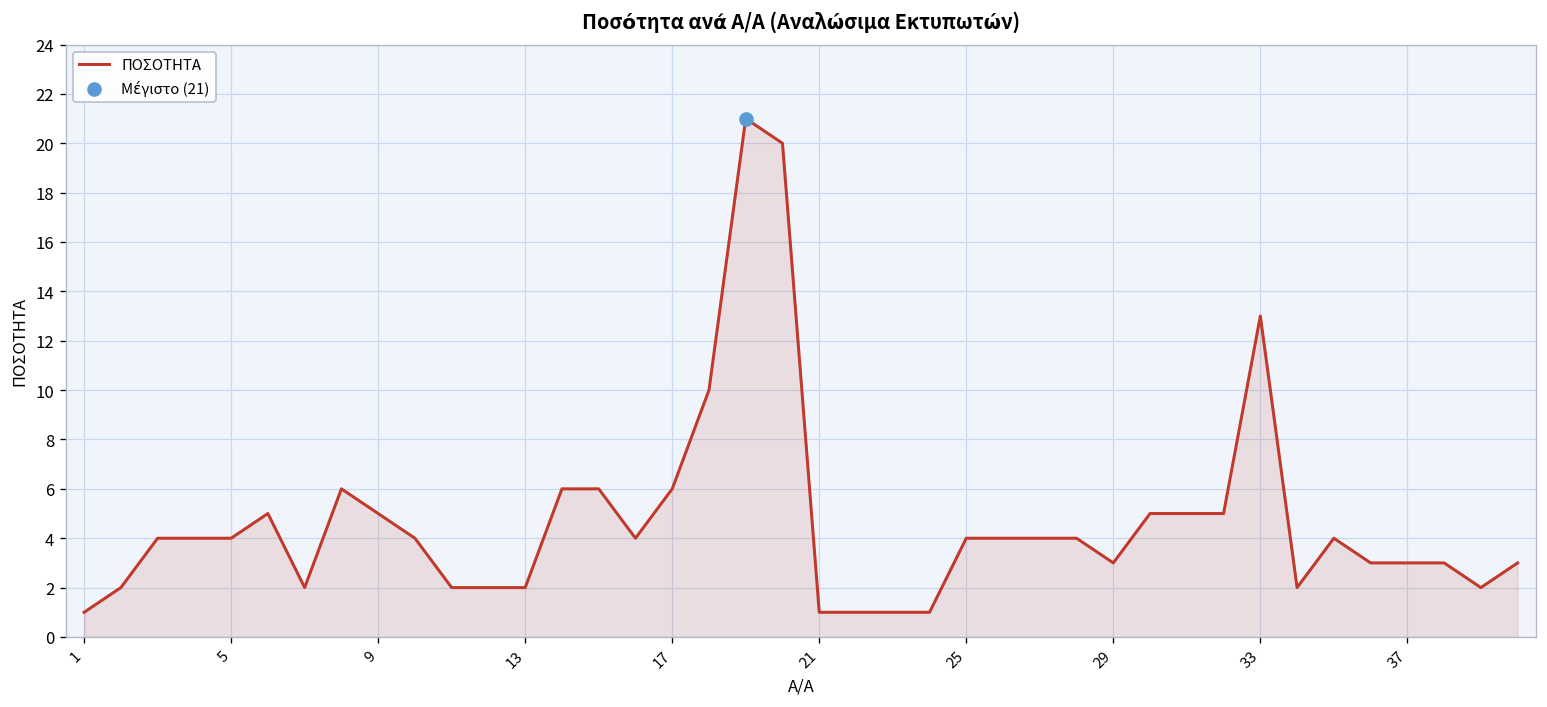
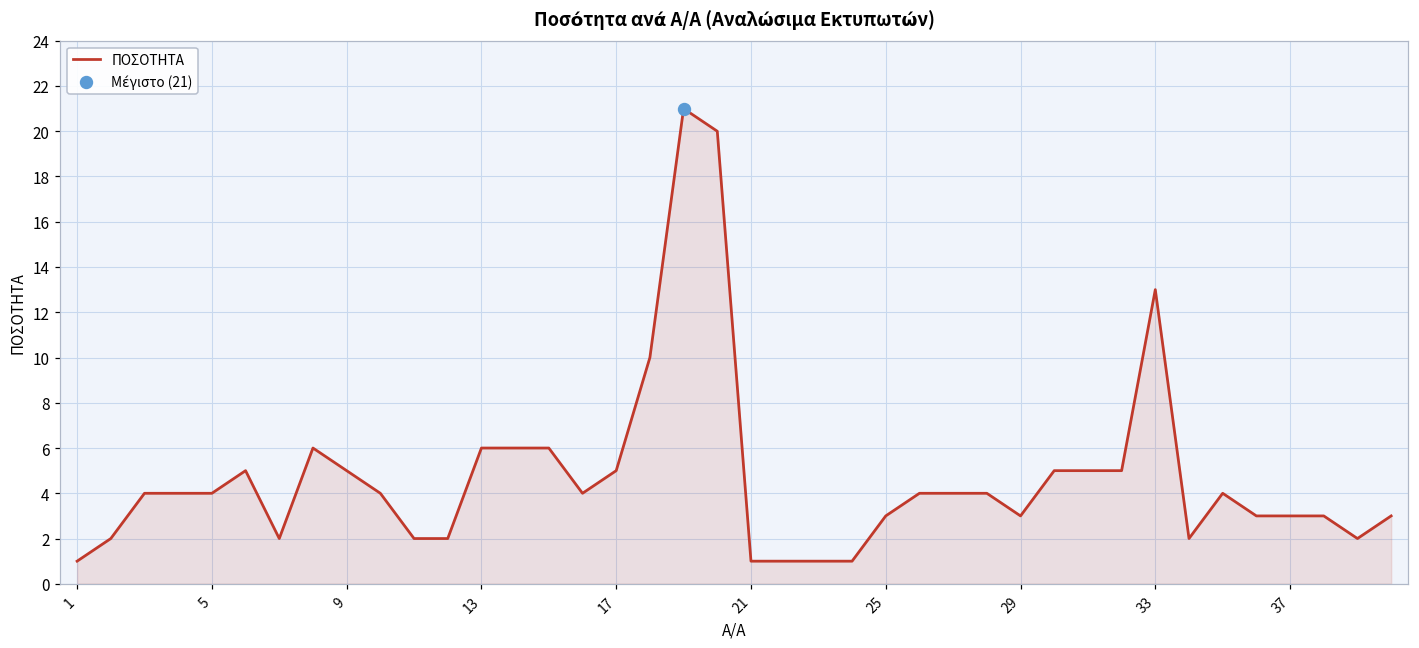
ΠΟΣΟΤΗΤΑ, 13: 2 -> 6
ΠΟΣΟΤΗΤΑ, 17: 6 -> 5
ΠΟΣΟΤΗΤΑ, 25: 4 -> 3
